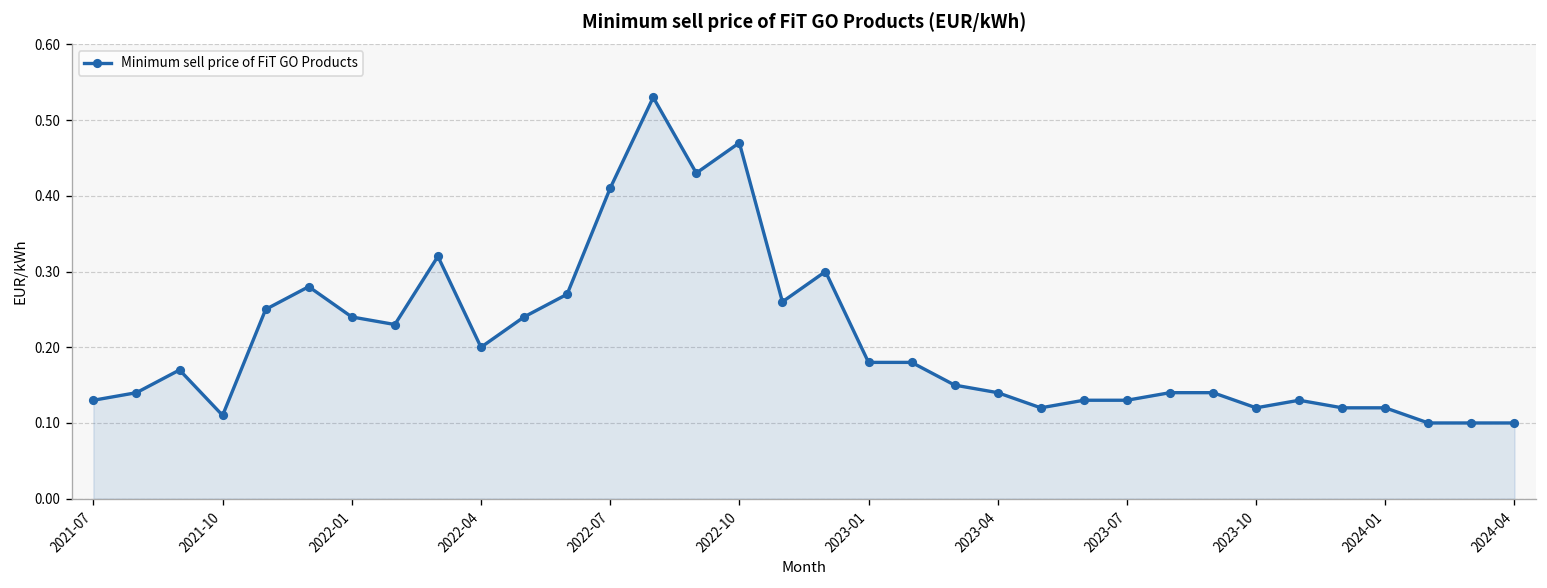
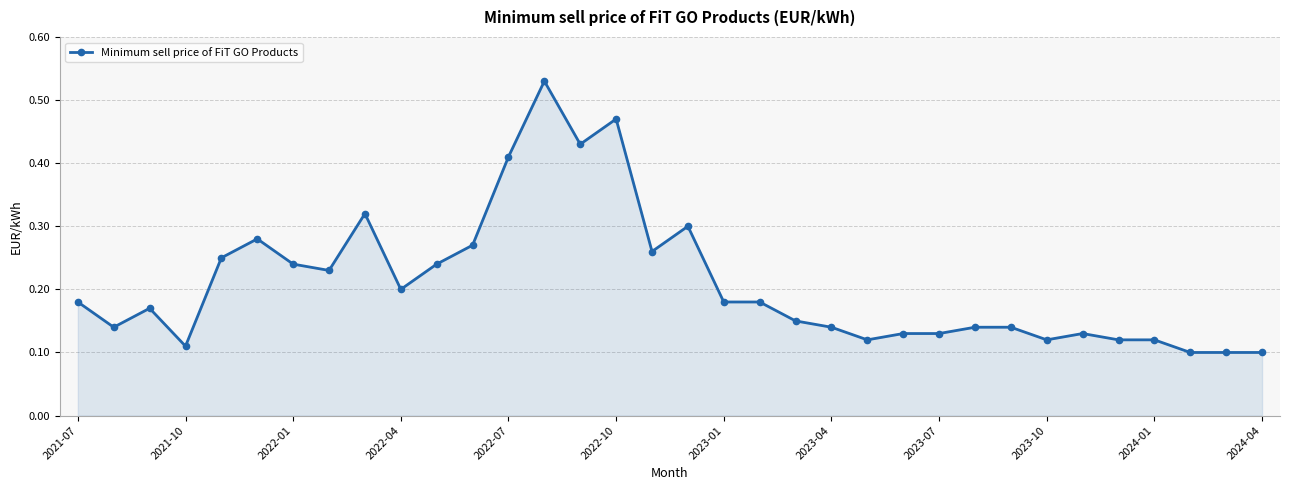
2021-07: 0.13 -> 0.18
